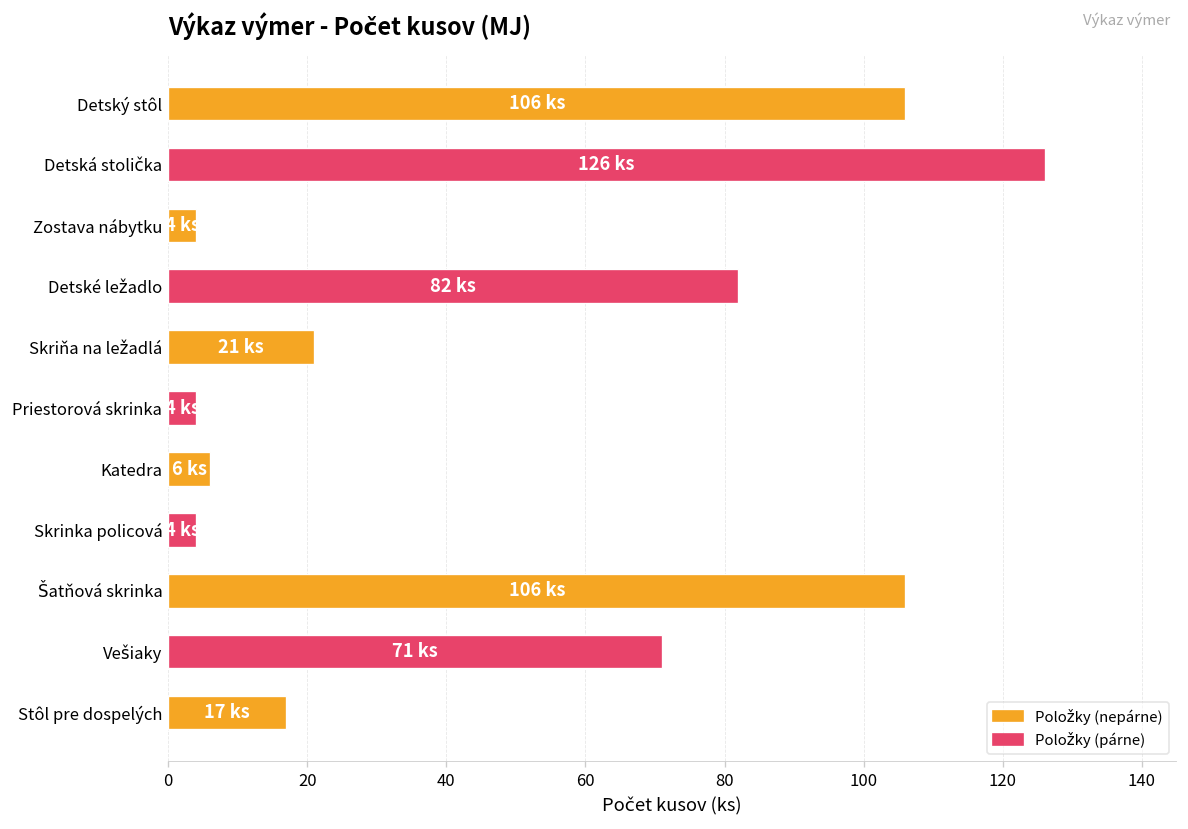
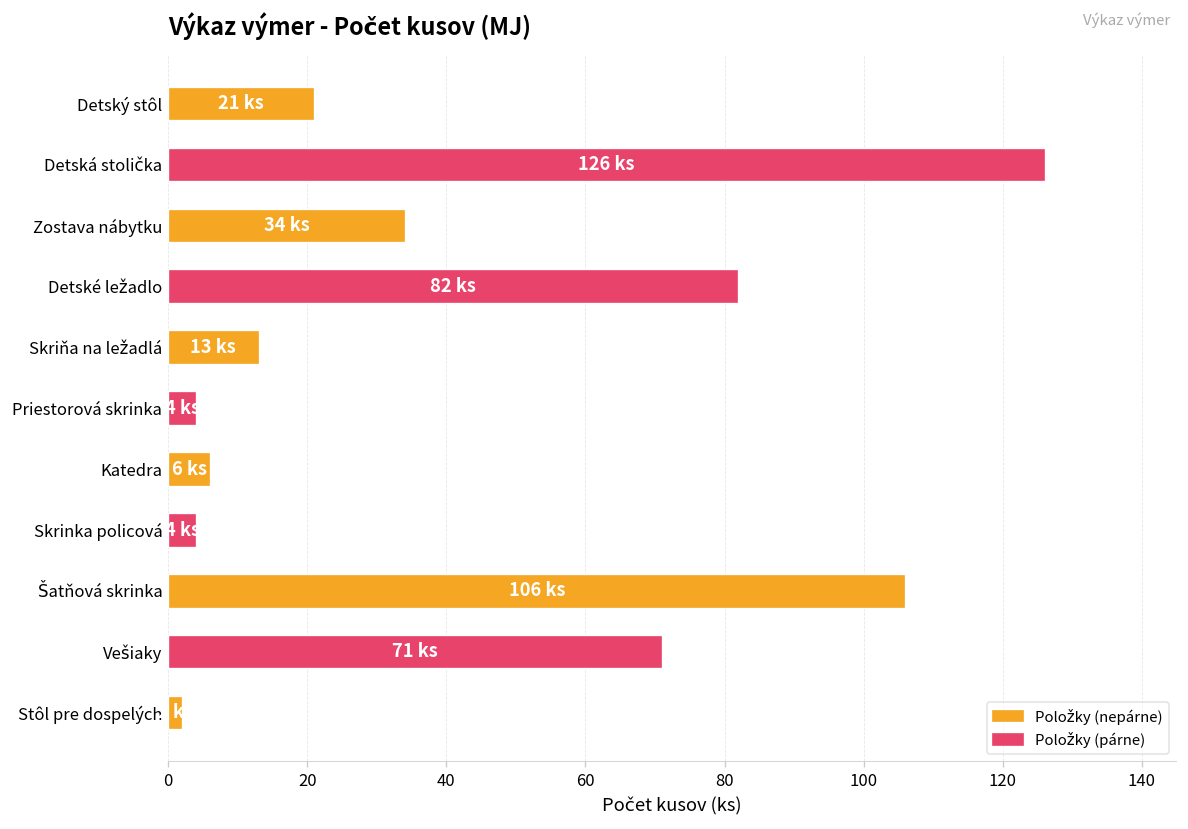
Detský stôl: 106 -> 21
Zostava nábytku: 4 -> 34
Skriňa na ležadlá: 21 -> 13
Stôl pre dospelých: 17 -> 2
